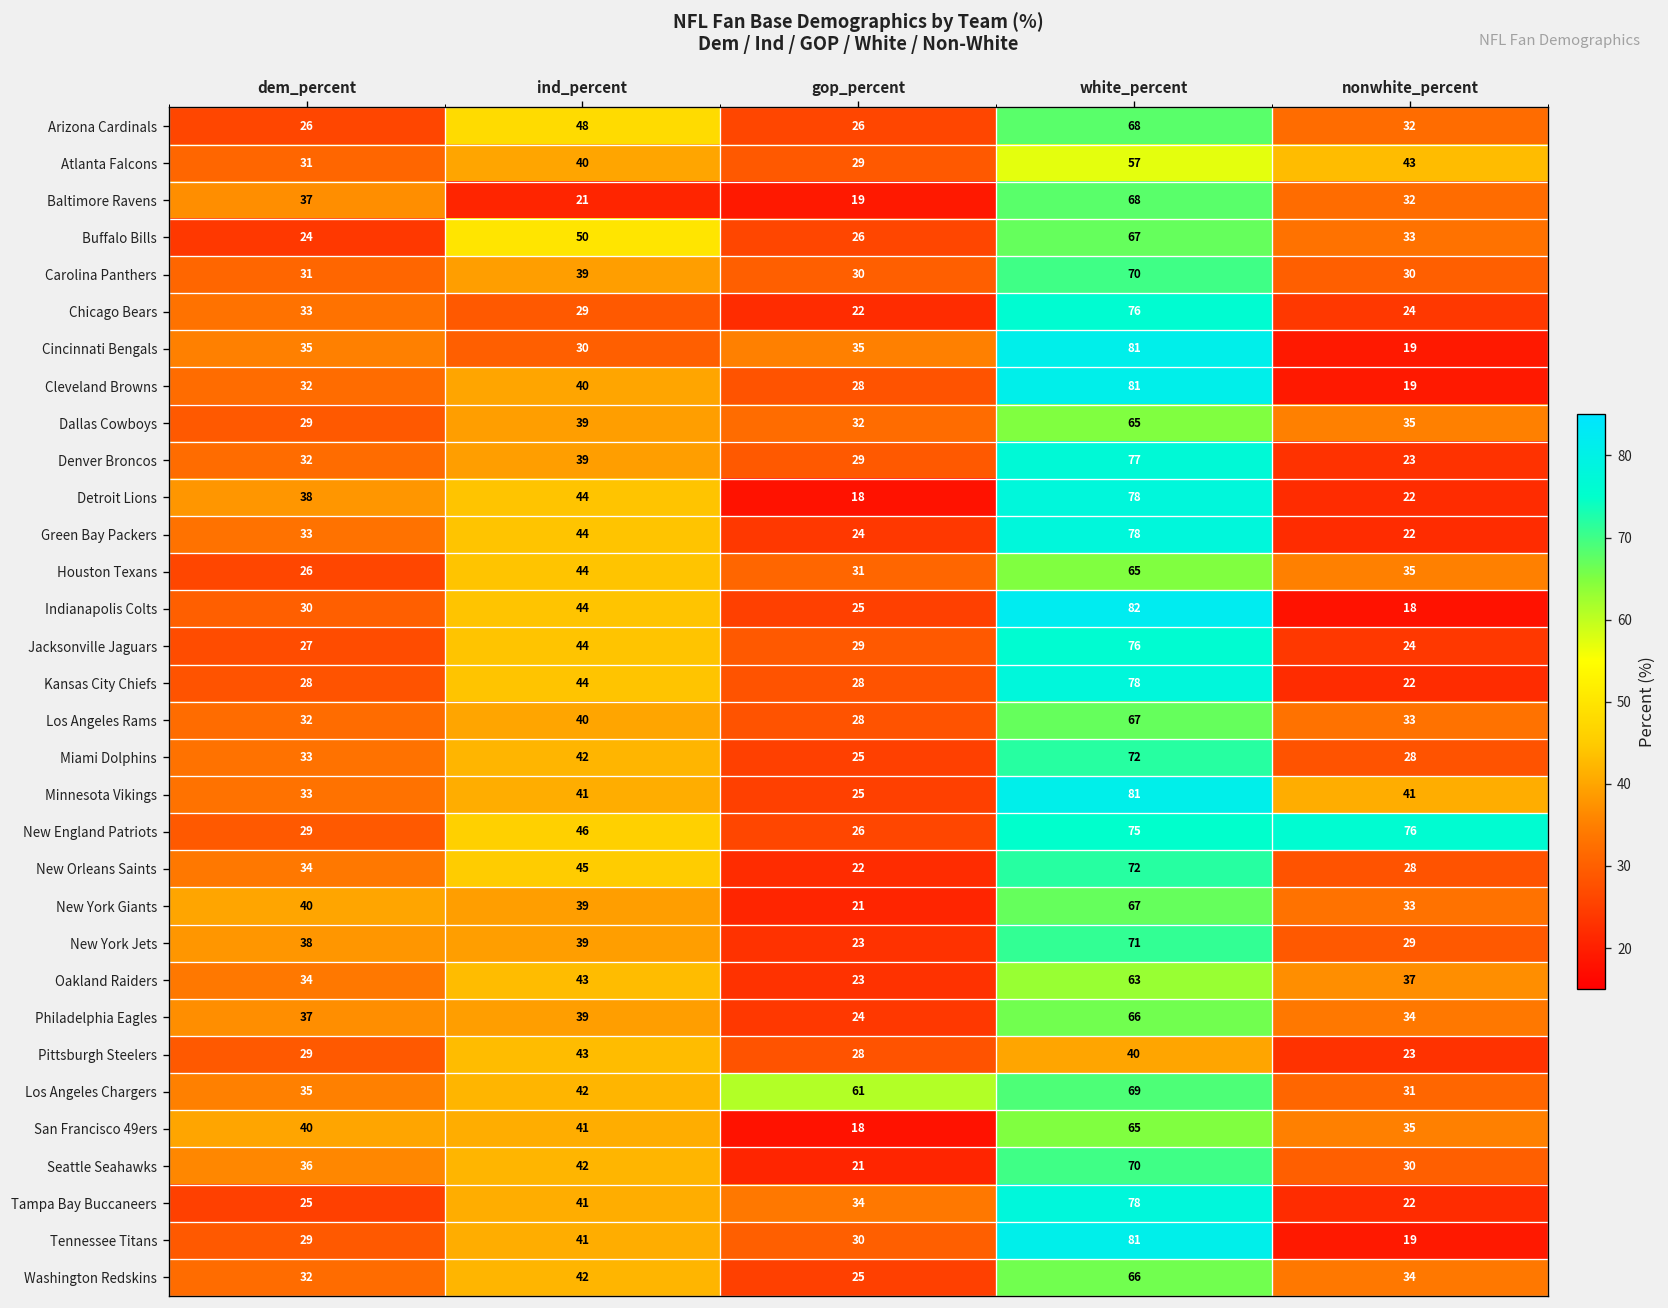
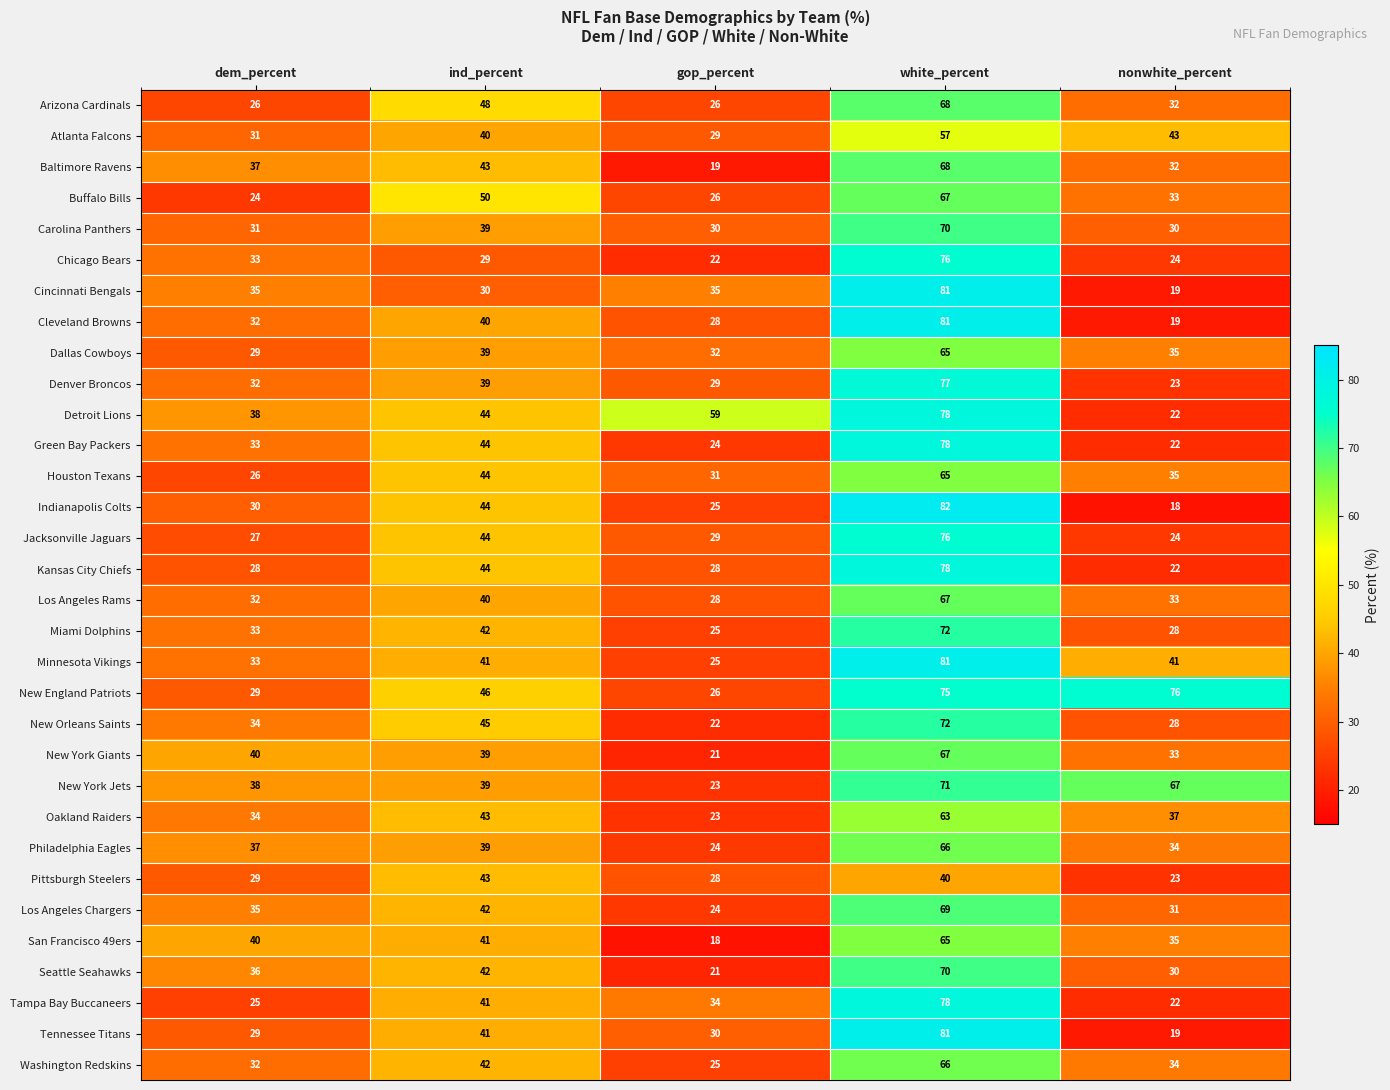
Baltimore Ravens, ind_percent: 21 -> 43
Detroit Lions, gop_percent: 18 -> 59
New York Jets, nonwhite_percent: 29 -> 67
Los Angeles Chargers, gop_percent: 61 -> 24
